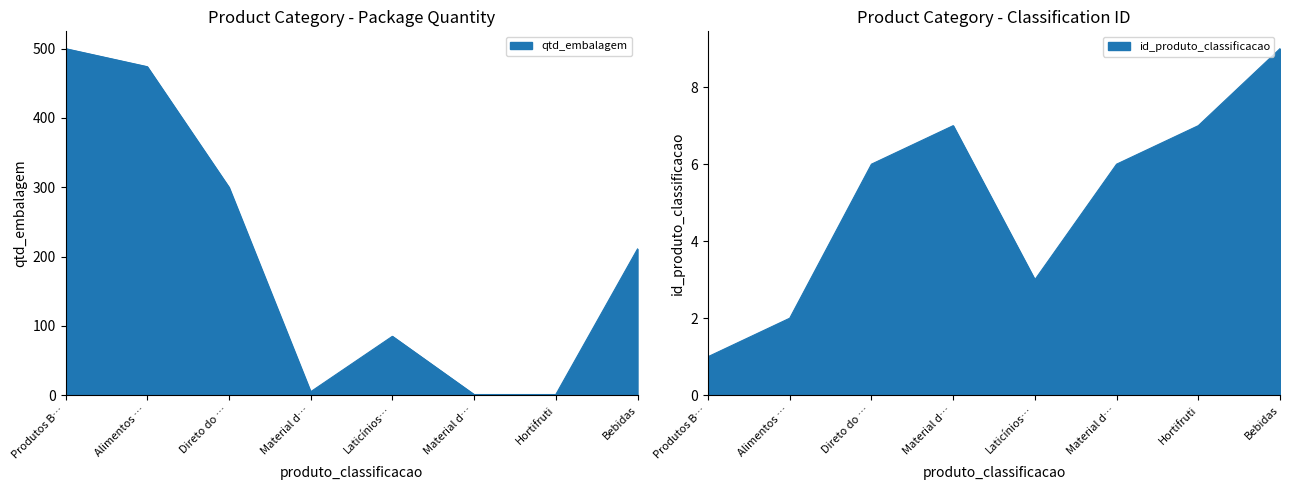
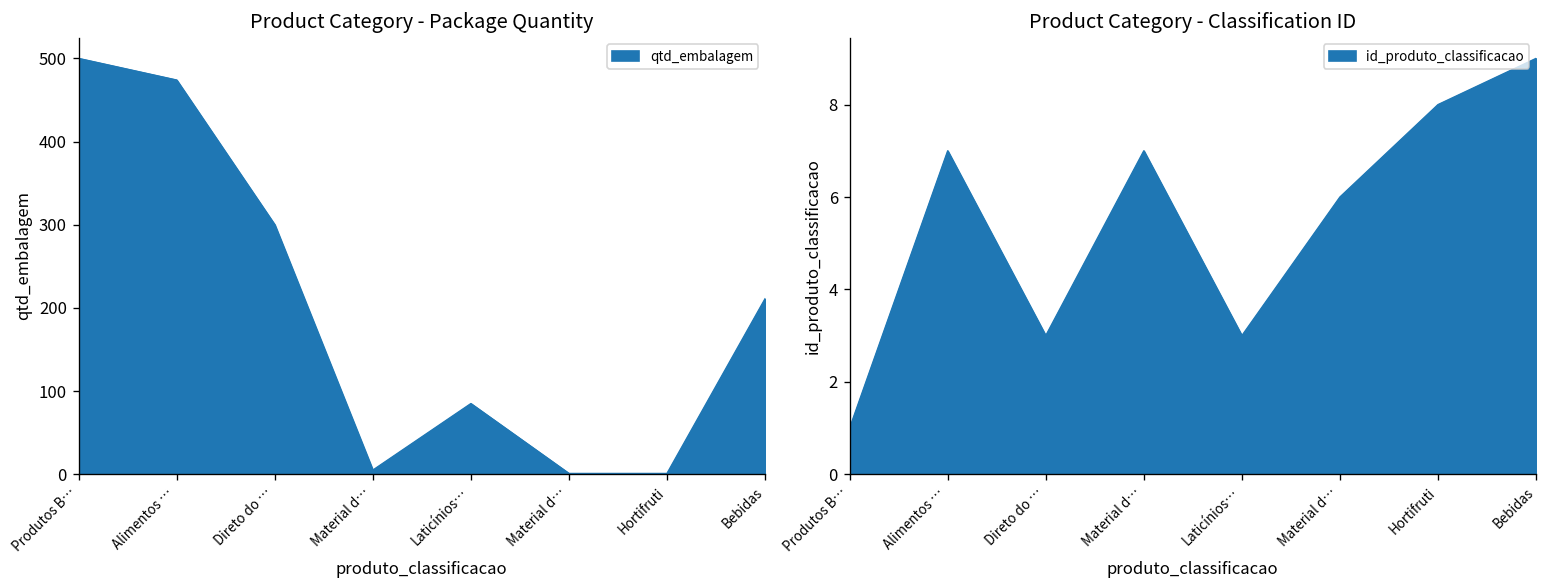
Product Category - Classification ID, Alimentos …: 2 -> 7
Product Category - Classification ID, Direto do …: 6 -> 3
Product Category - Classification ID, Hortifruti: 7 -> 8
